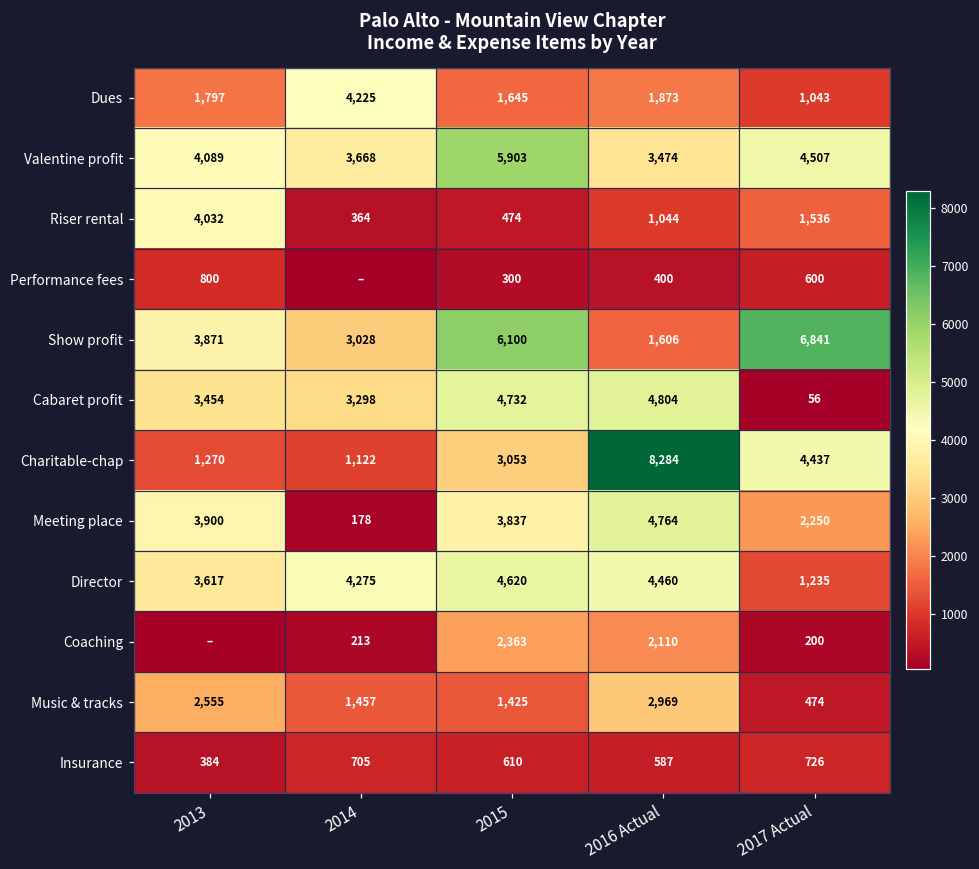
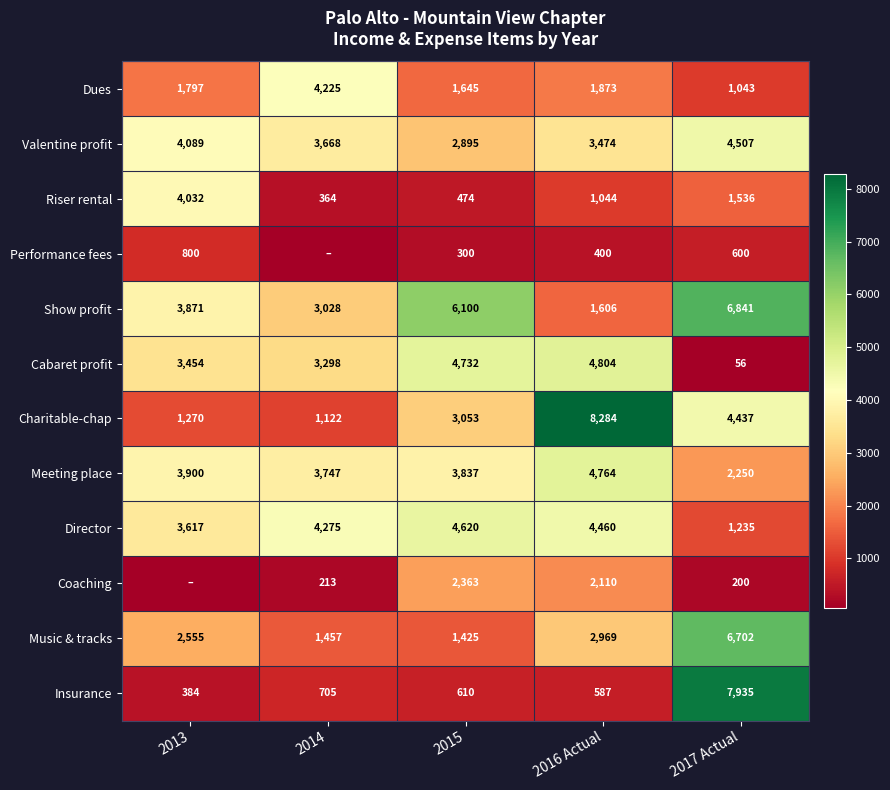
Valentine profit, 2015: 5,903 -> 2,895
Meeting place, 2014: 178 -> 3,747
Music & tracks, 2017 Actual: 474 -> 6,702
Insurance, 2017 Actual: 726 -> 7,935
